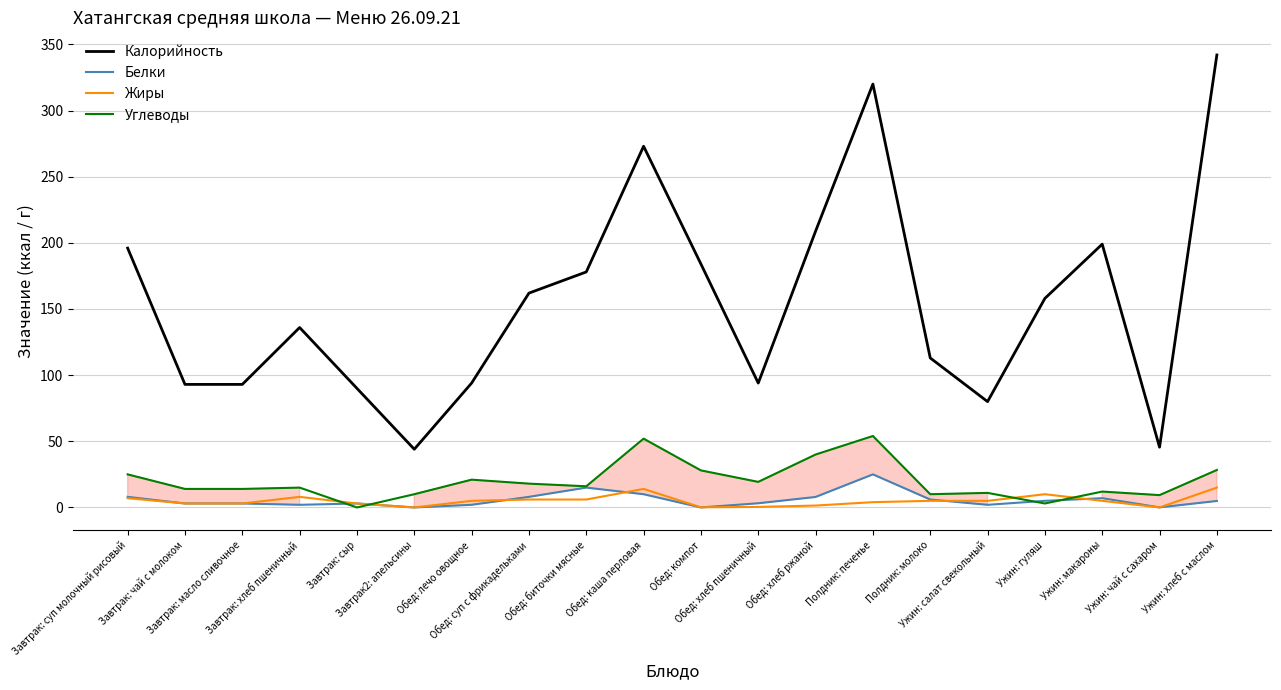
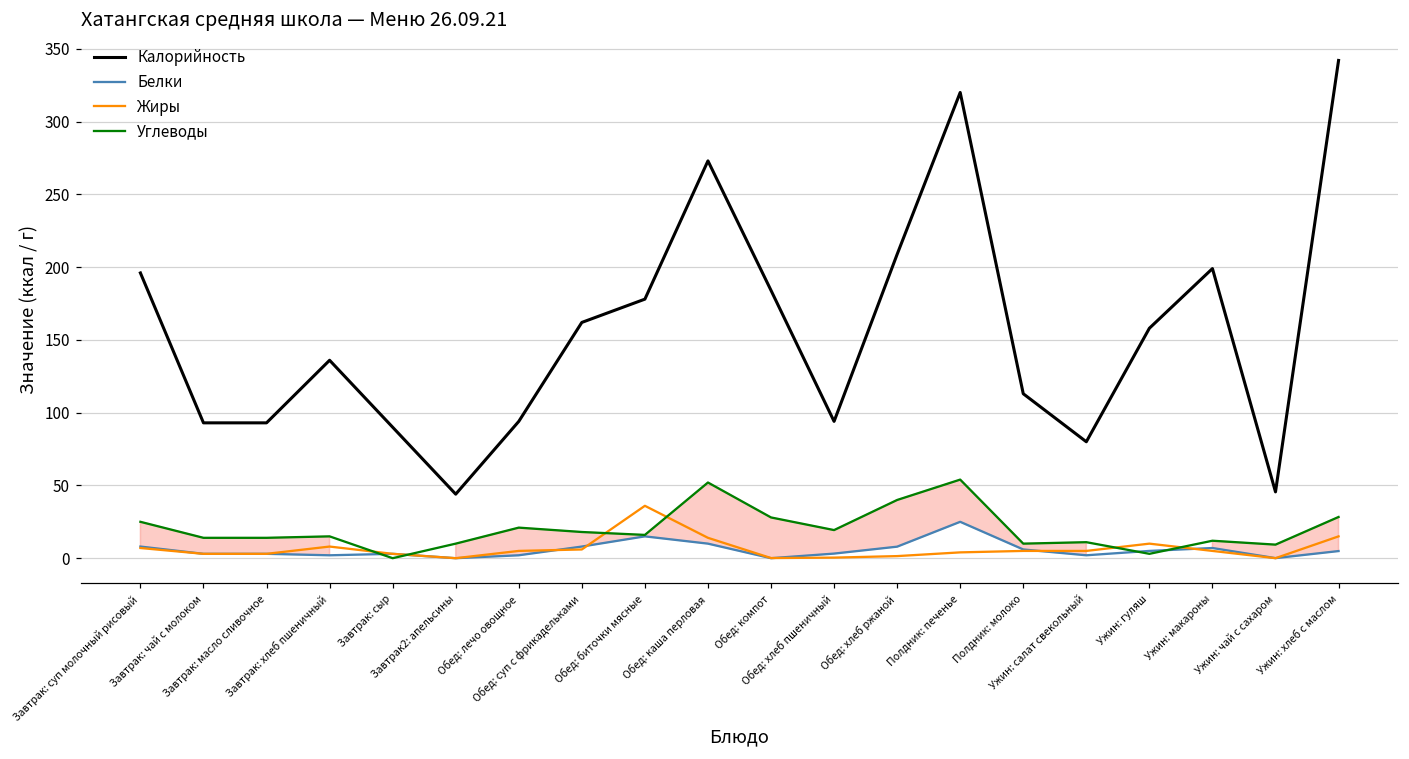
Жиры, Обед: биточки мясные: 6 -> 36
